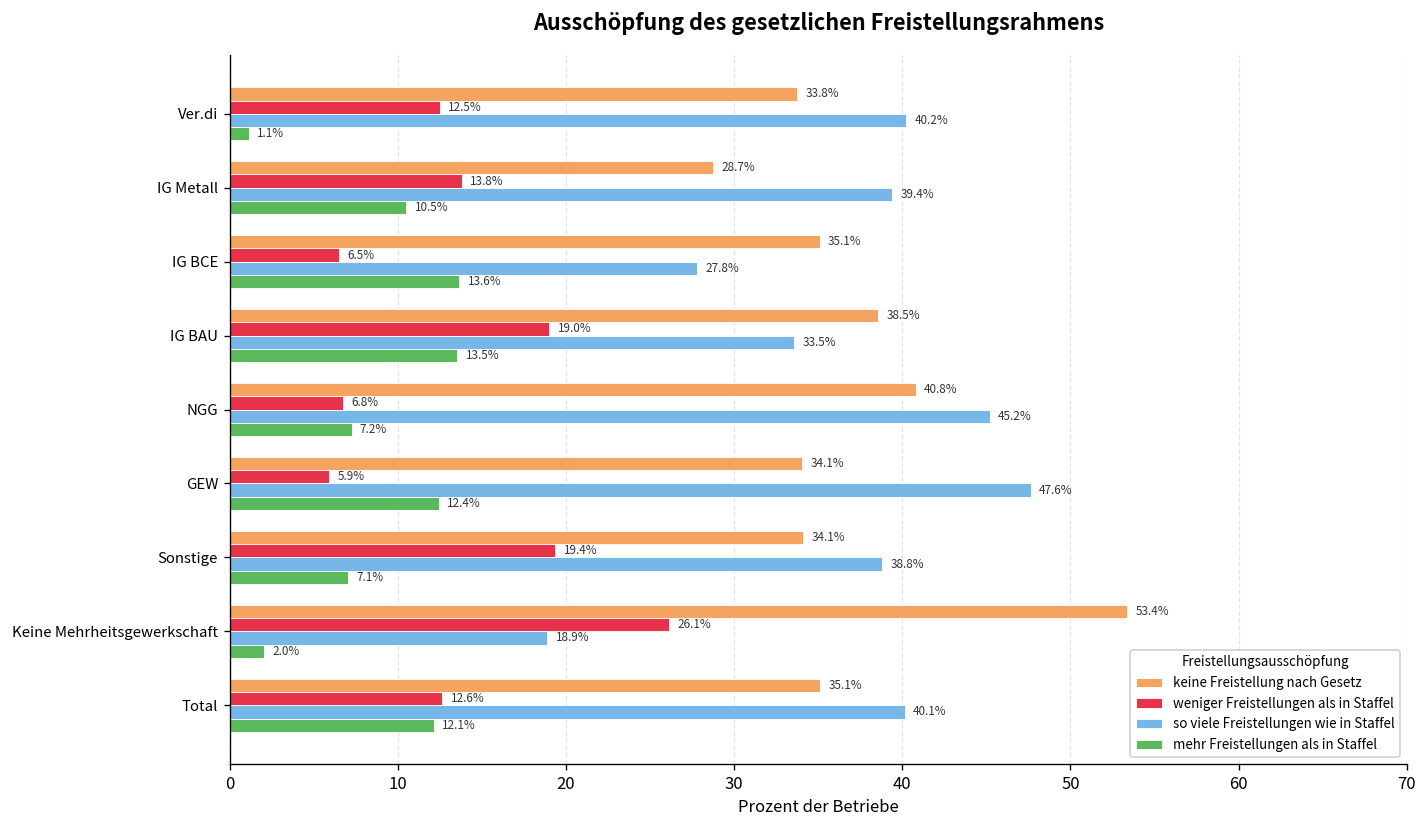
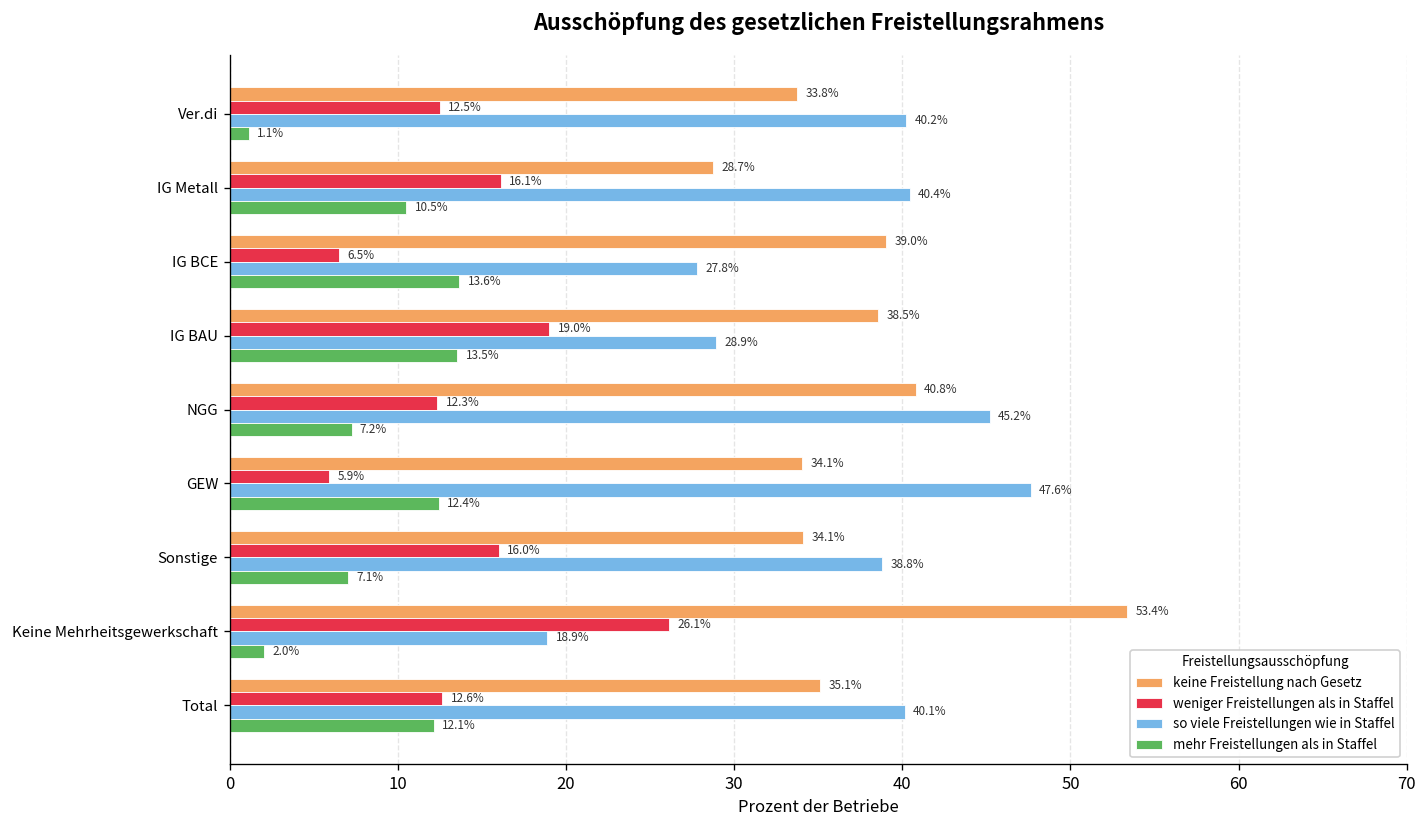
weniger Freistellungen als in Staffel, IG Metall: 13.8% -> 16.1%
so viele Freistellungen wie in Staffel, IG Metall: 39.4% -> 40.4%
keine Freistellung nach Gesetz, IG BCE: 35.1% -> 39.0%
so viele Freistellungen wie in Staffel, IG BAU: 33.5% -> 28.9%
weniger Freistellungen als in Staffel, NGG: 6.8% -> 12.3%
weniger Freistellungen als in Staffel, Sonstige: 19.4% -> 16.0%
